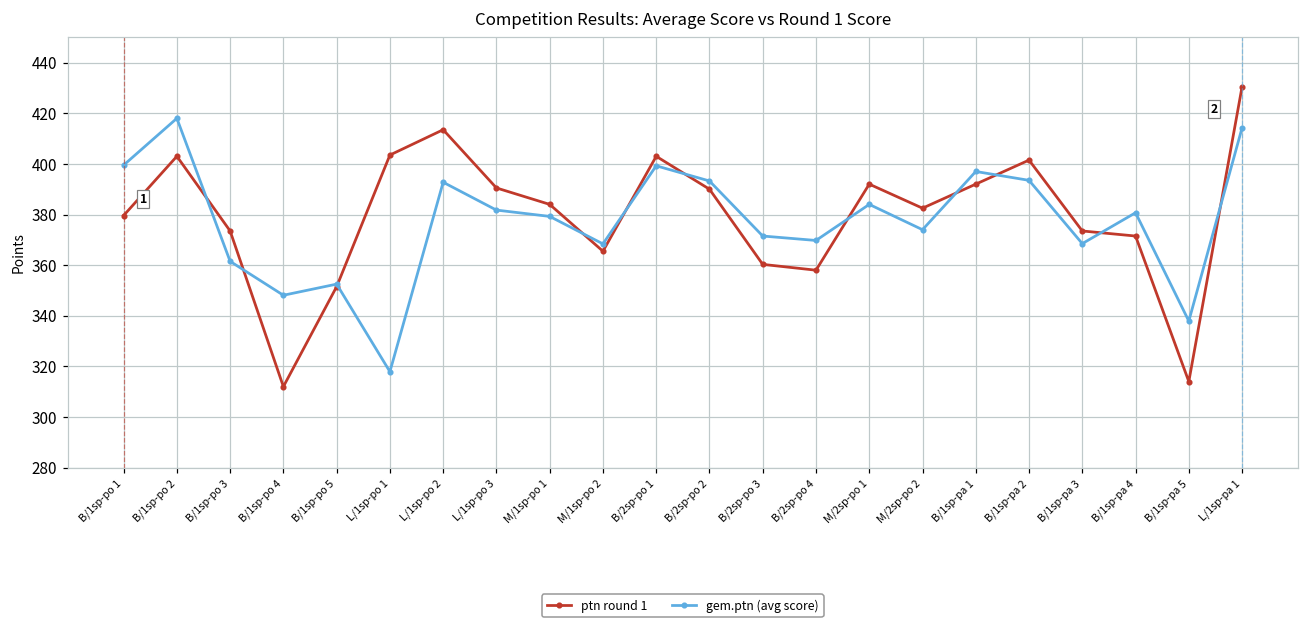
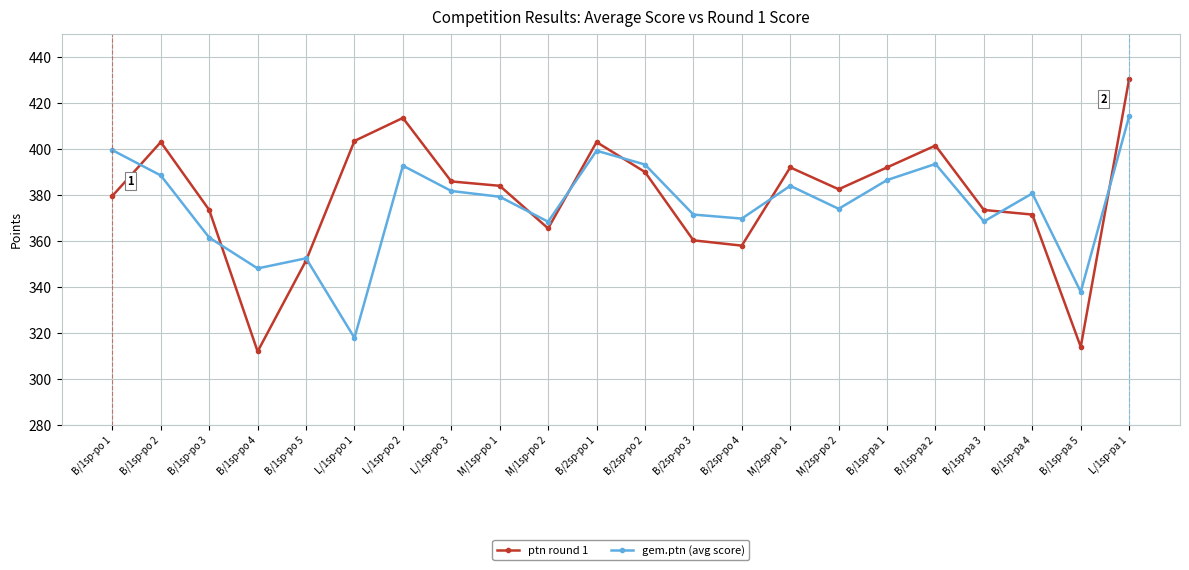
gem.ptn (avg score), B/1sp-po 2: 418 -> 389
ptn round 1, L/1sp-po 3: 391 -> 386
gem.ptn (avg score), B/1sp-pa 1: 397 -> 387
